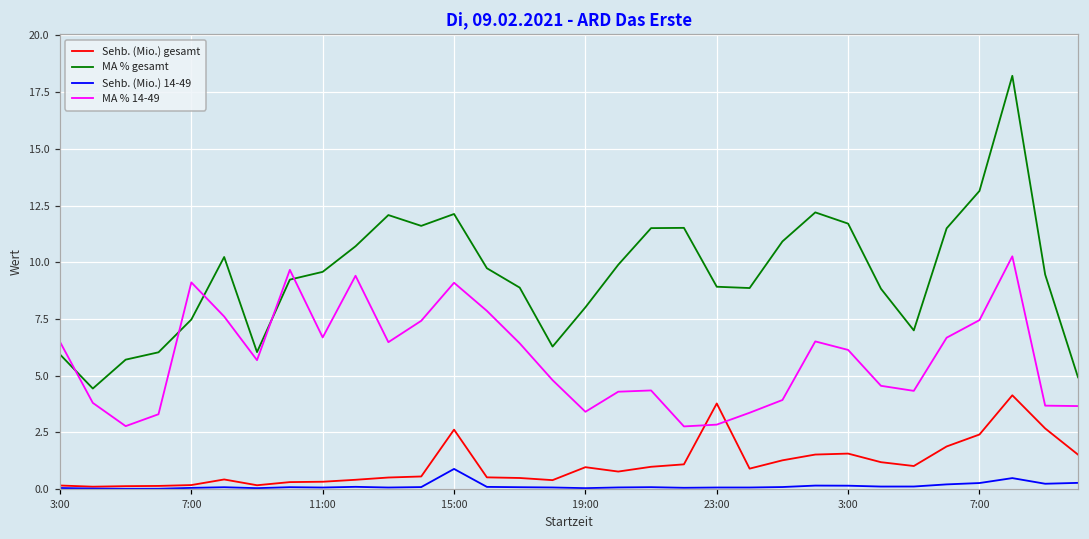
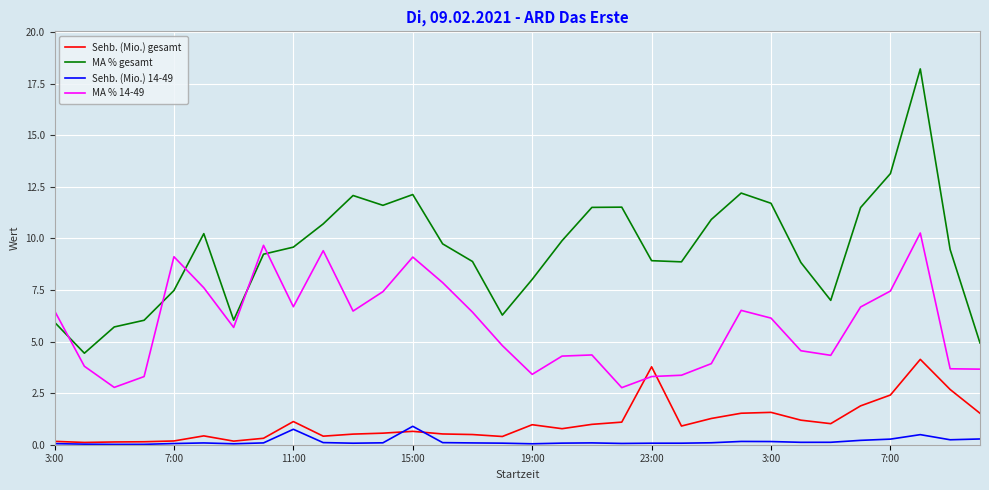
Sehb. (Mio.) gesamt, 11:00: 0.3 -> 1.1
Sehb. (Mio.) 14-49, 11:00: 0.1 -> 0.7
Sehb. (Mio.) gesamt, 15:00: 2.6 -> 0.6
MA % 14-49, 23:00: 2.8 -> 3.3
